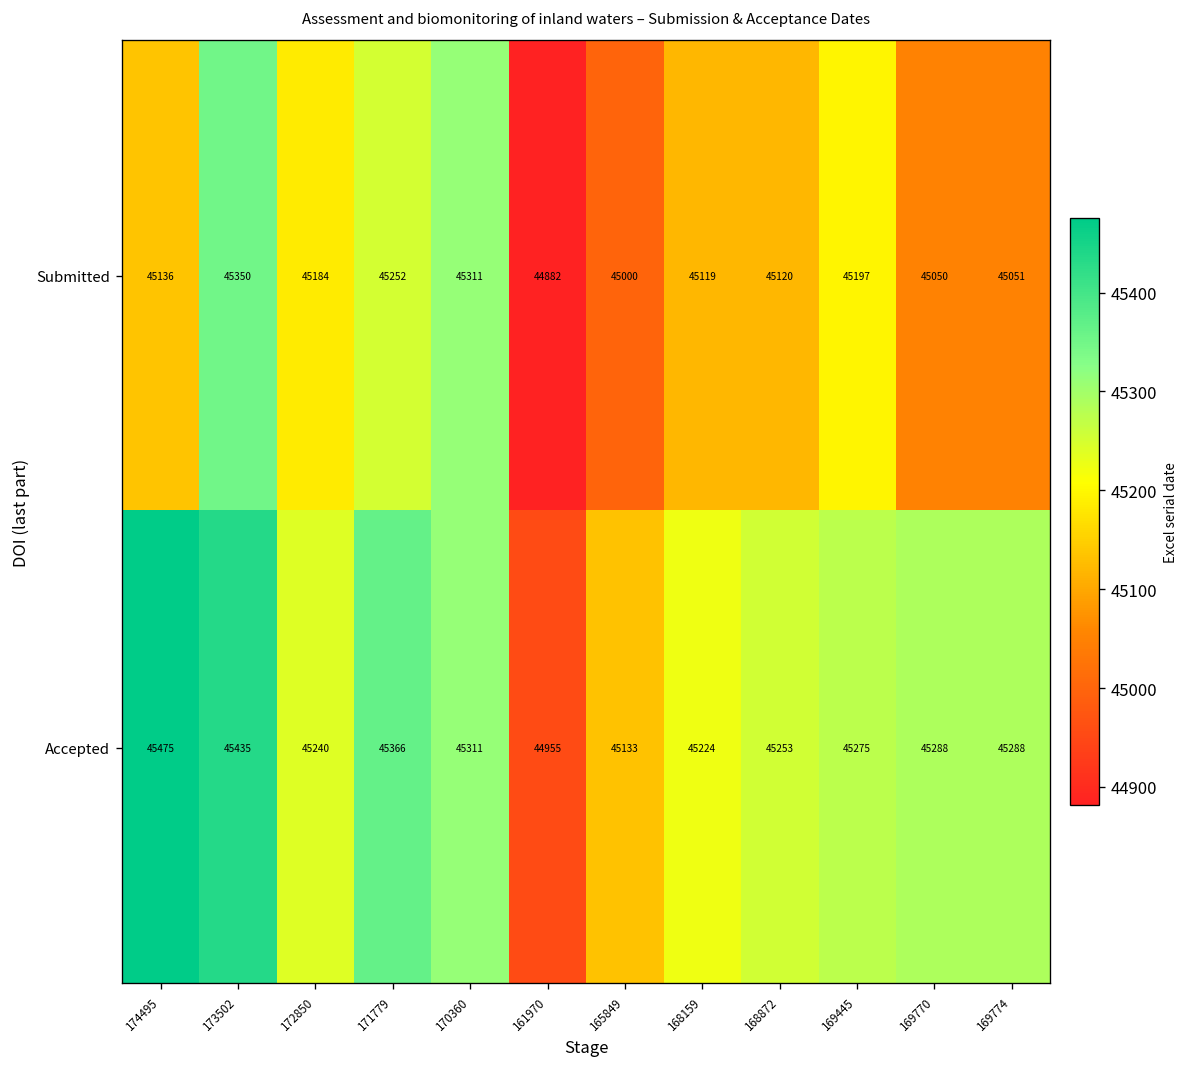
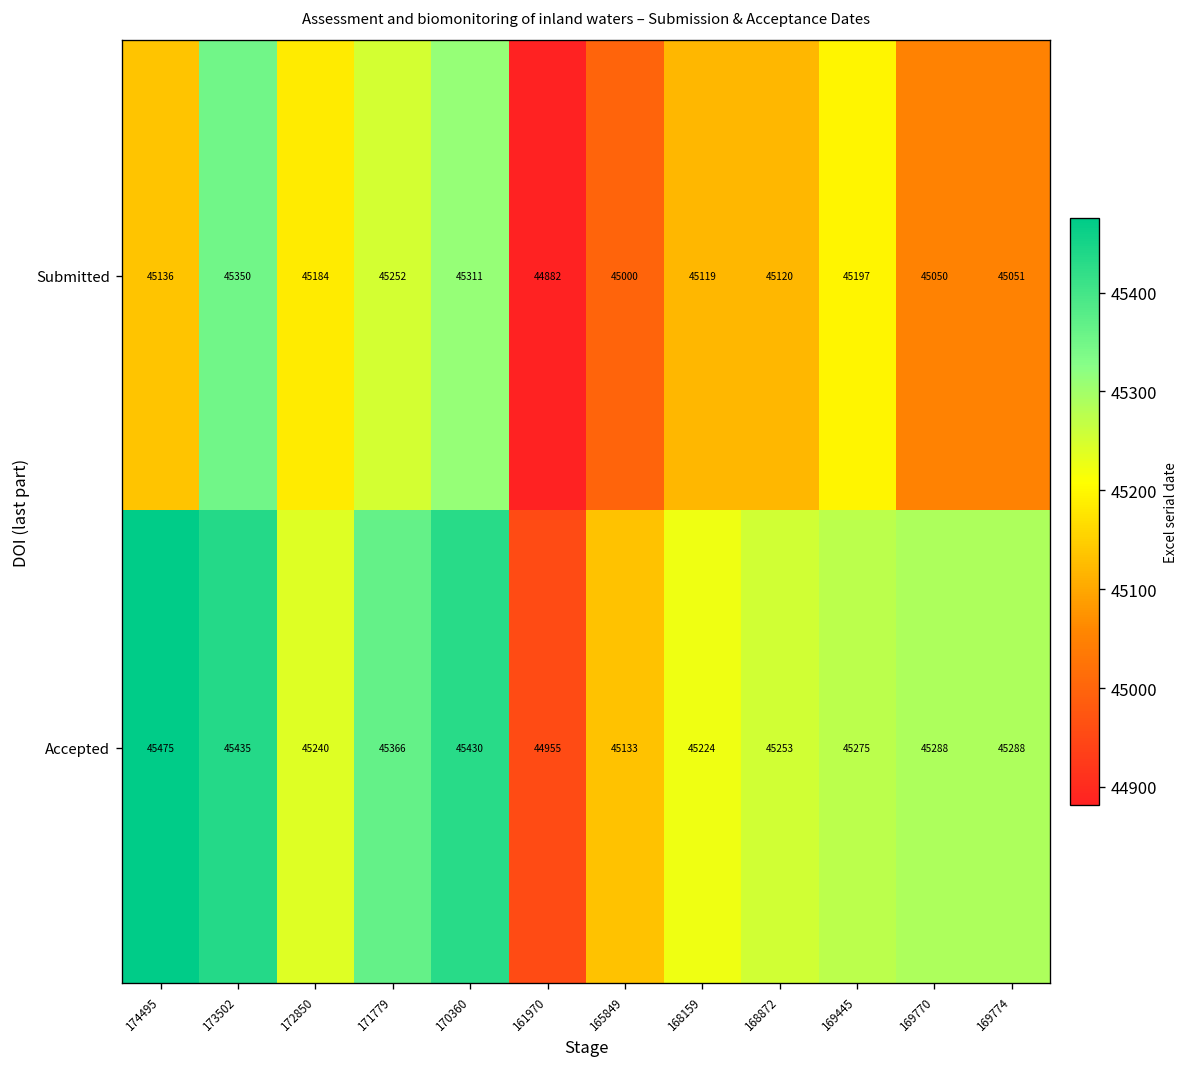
Accepted, 170360: 45311 -> 45430
